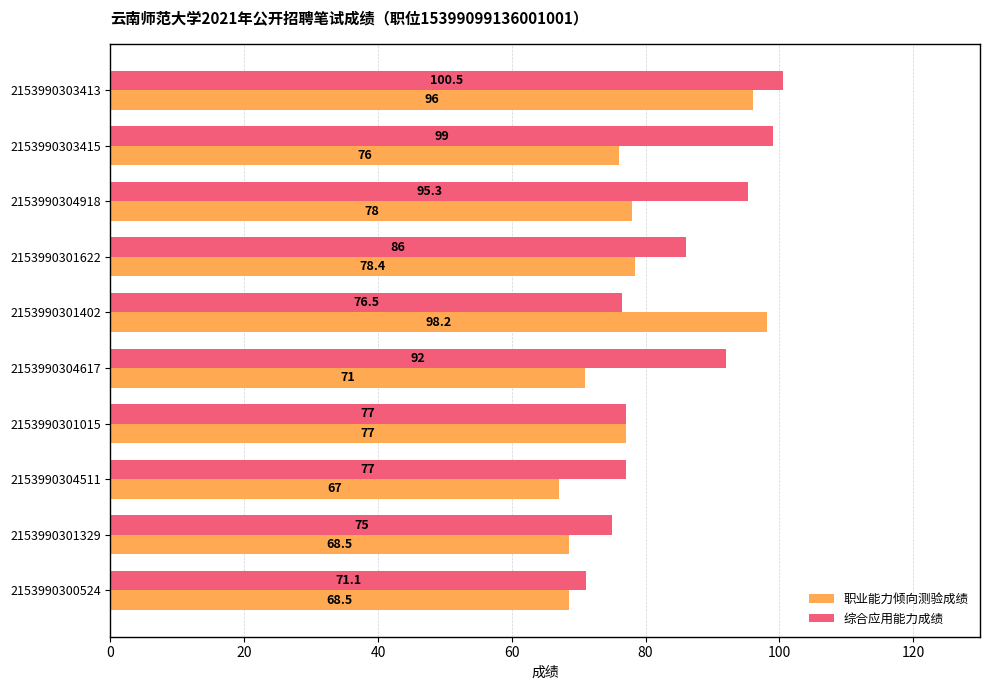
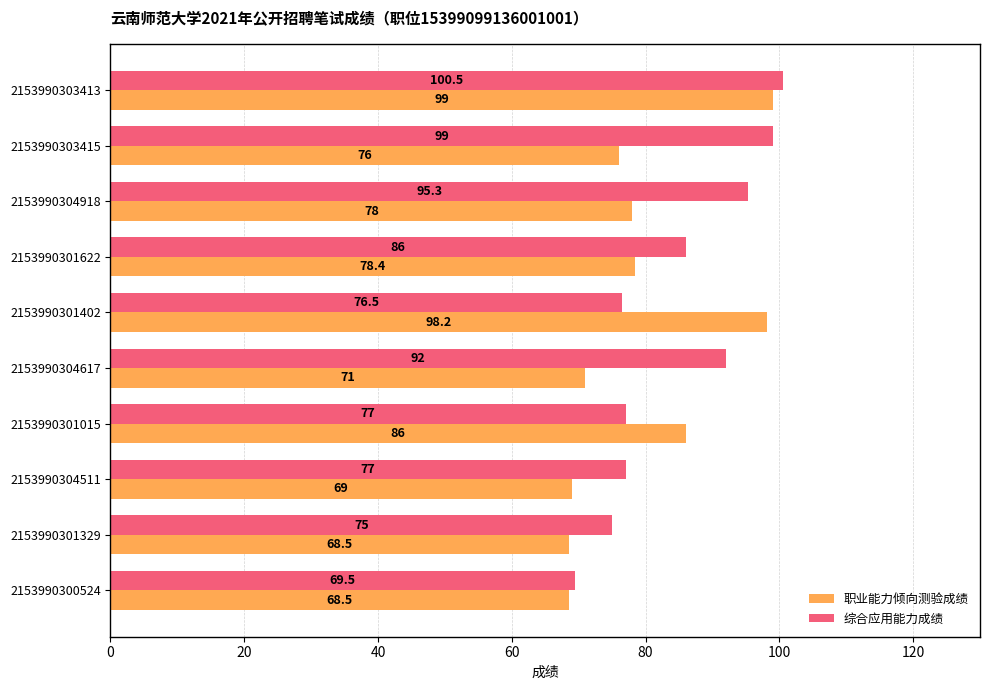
职业能力倾向测验成绩, 2153990303413: 96 -> 99
职业能力倾向测验成绩, 2153990301015: 77 -> 86
职业能力倾向测验成绩, 2153990304511: 67 -> 69
综合应用能力成绩, 2153990300524: 71.1 -> 69.5
